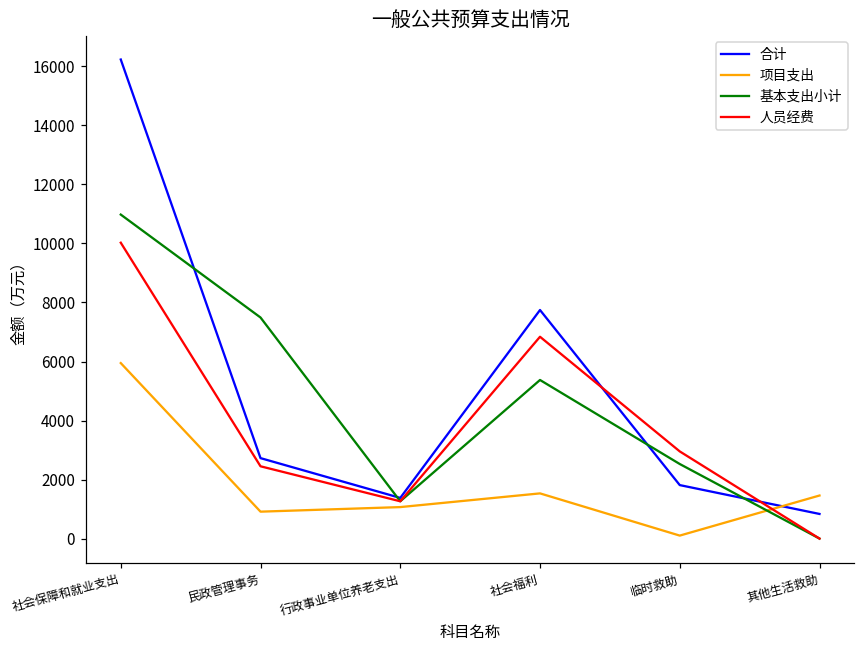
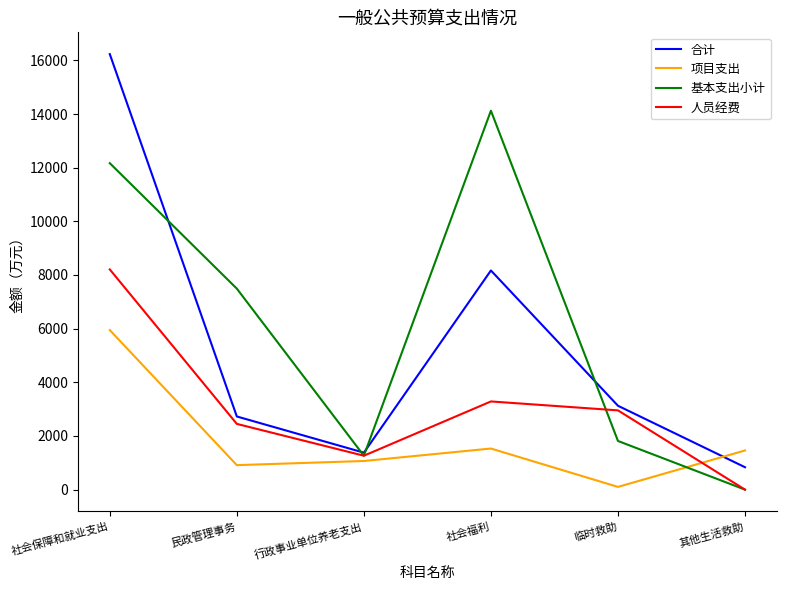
基本支出小计, 社会保障和就业支出: 11000 -> 12200
人员经费, 社会保障和就业支出: 10000 -> 8200
合计, 社会福利: 7700 -> 8200
基本支出小计, 社会福利: 5400 -> 14100
人员经费, 社会福利: 6800 -> 3300
合计, 临时救助: 1800 -> 3100
基本支出小计, 临时救助: 2500 -> 1800
